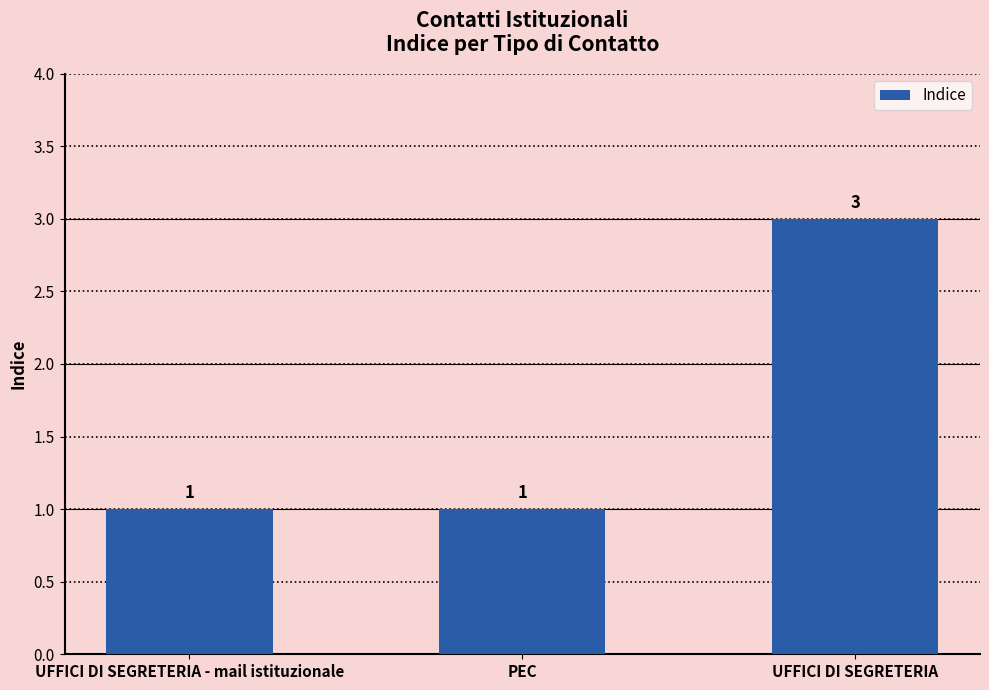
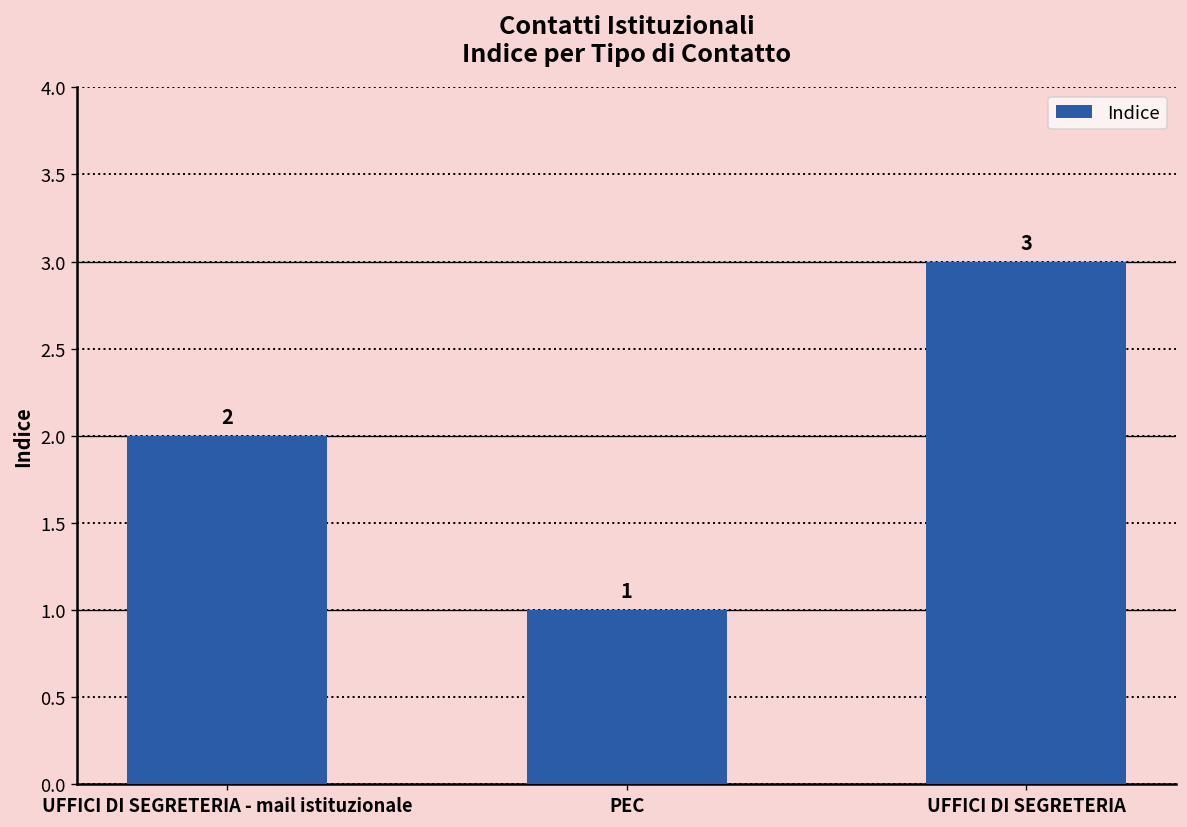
UFFICI DI SEGRETERIA - mail istituzionale: 1 -> 2
